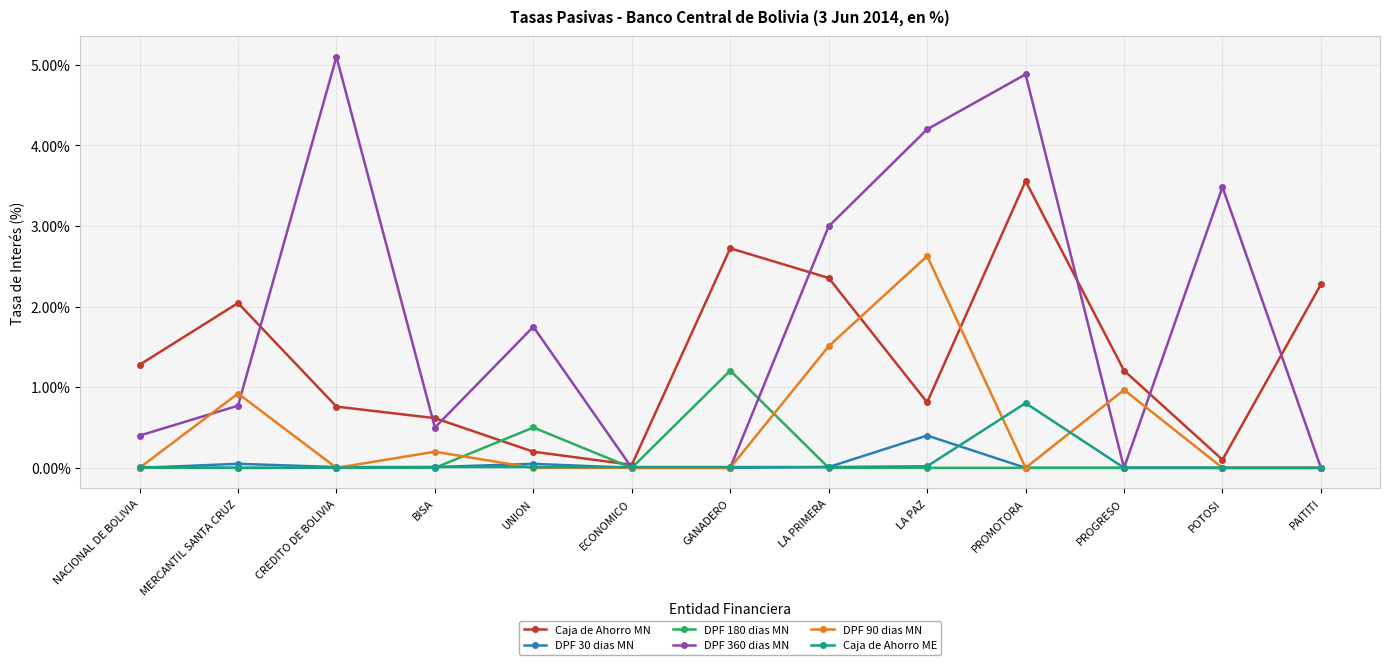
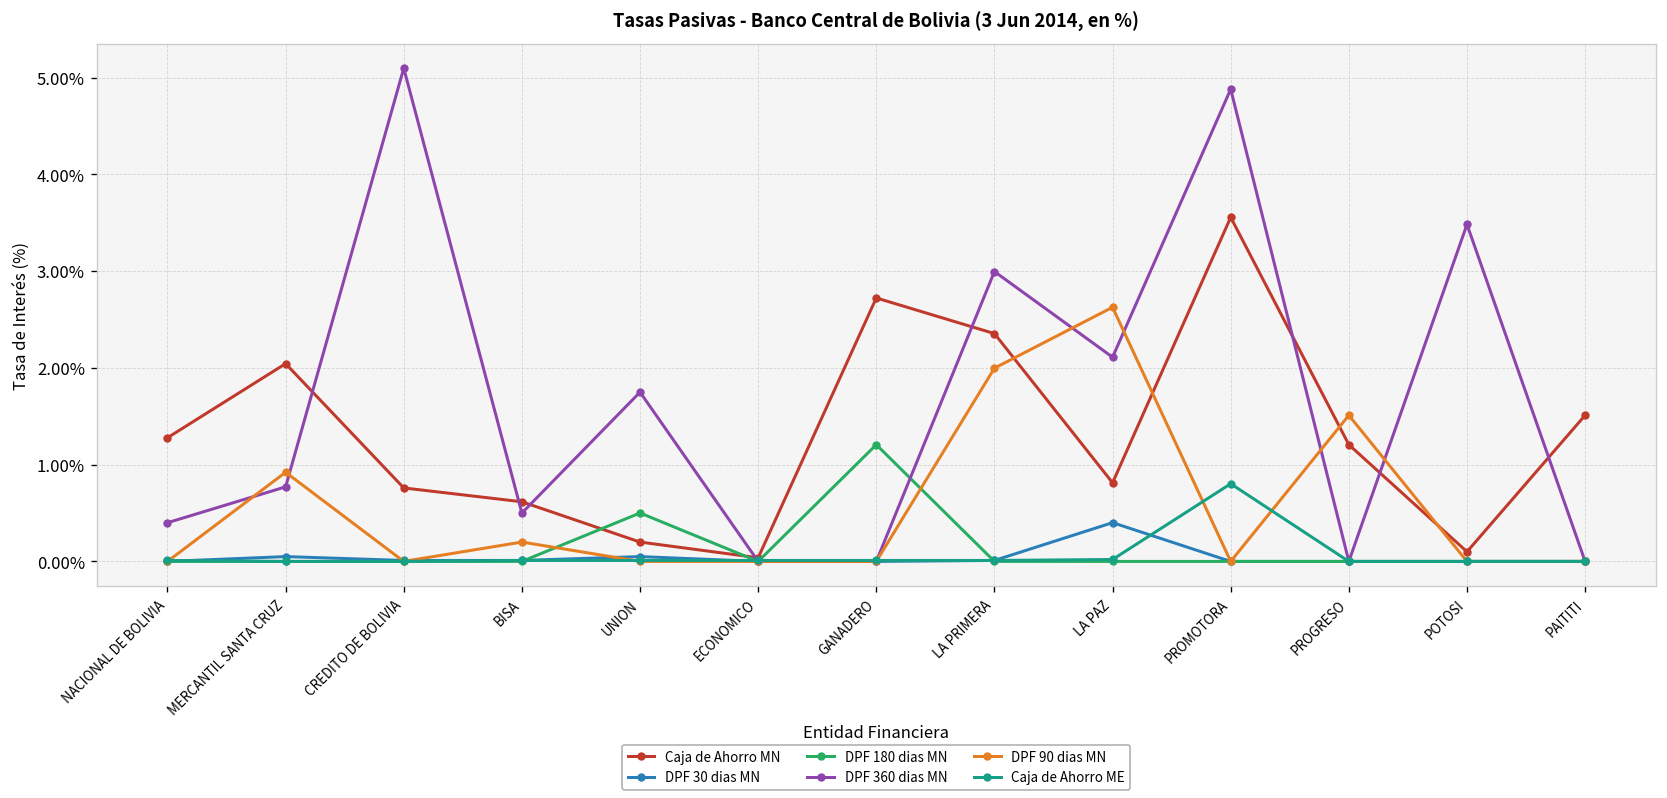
DPF 90 dias MN, LA PRIMERA: 1.5% -> 2.0%
DPF 360 dias MN, LA PAZ: 4.2% -> 2.1%
DPF 90 dias MN, PROGRESO: 1.0% -> 1.5%
Caja de Ahorro MN, PAITITI: 2.3% -> 1.5%
